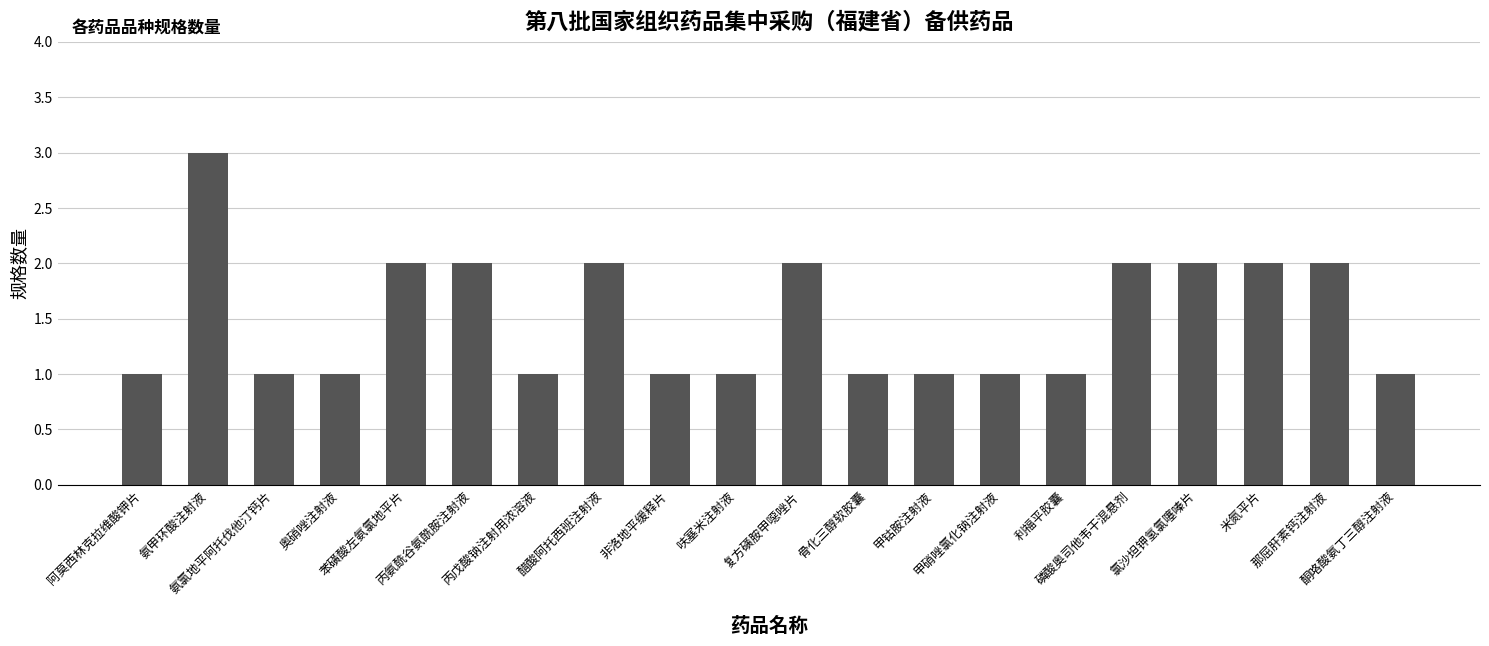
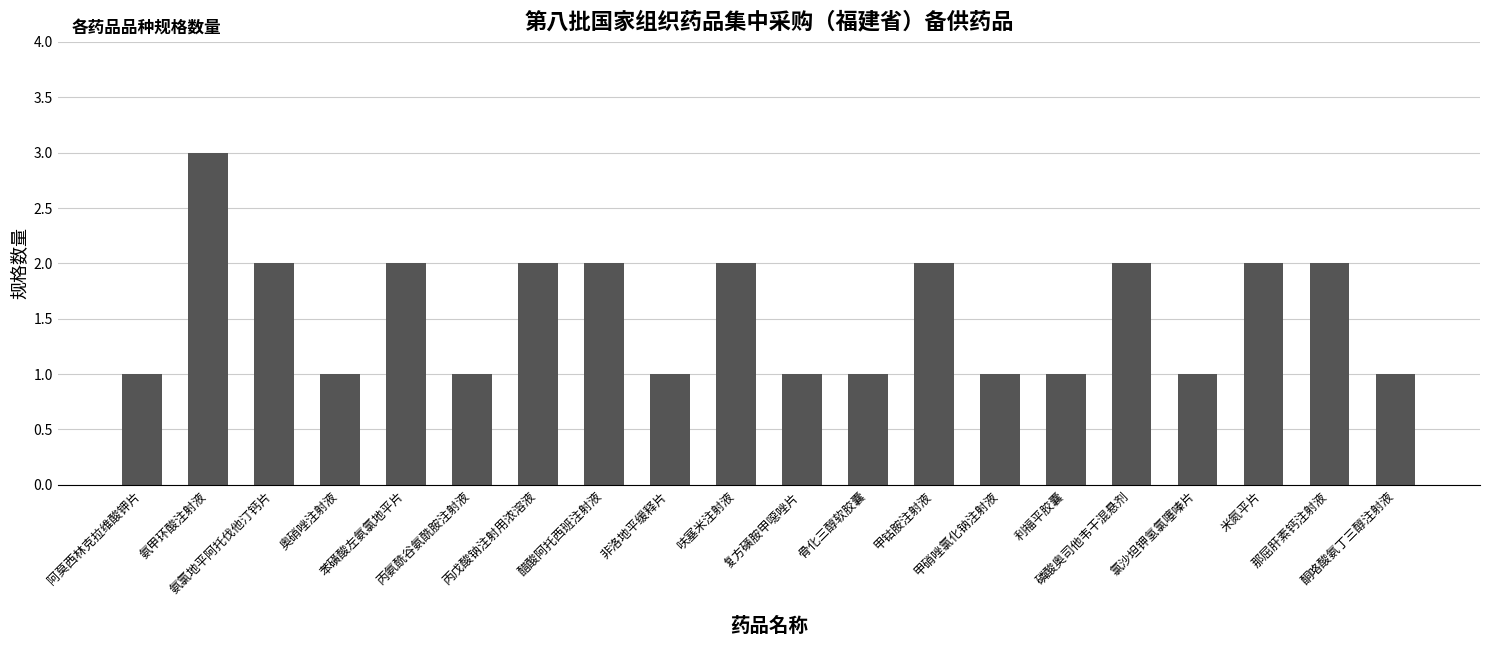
氨氯地平阿托伐他汀钙片: 1 -> 2
丙氨酰谷氨酰胺注射液: 2 -> 1
丙戊酸钠注射用浓溶液: 1 -> 2
呋塞米注射液: 1 -> 2
复方磺胺甲噁唑片: 2 -> 1
甲钴胺注射液: 1 -> 2
氯沙坦钾氢氯噻嗪片: 2 -> 1
